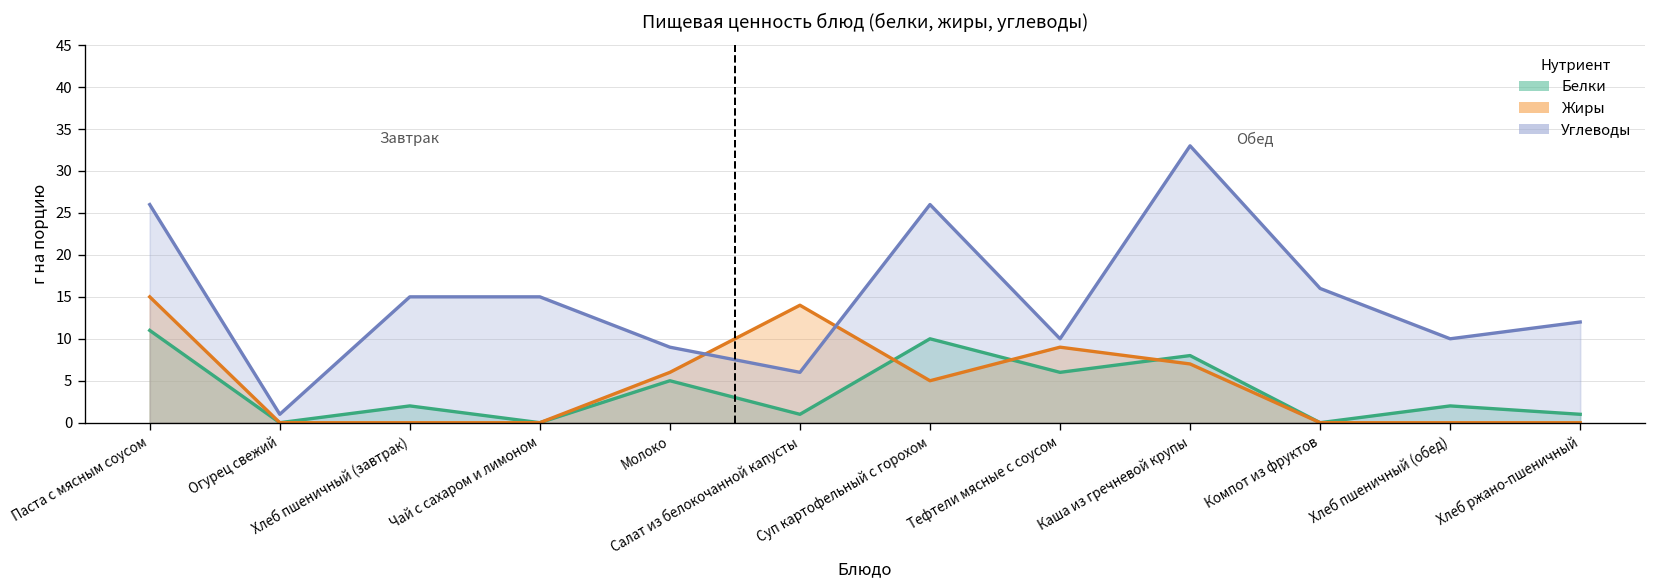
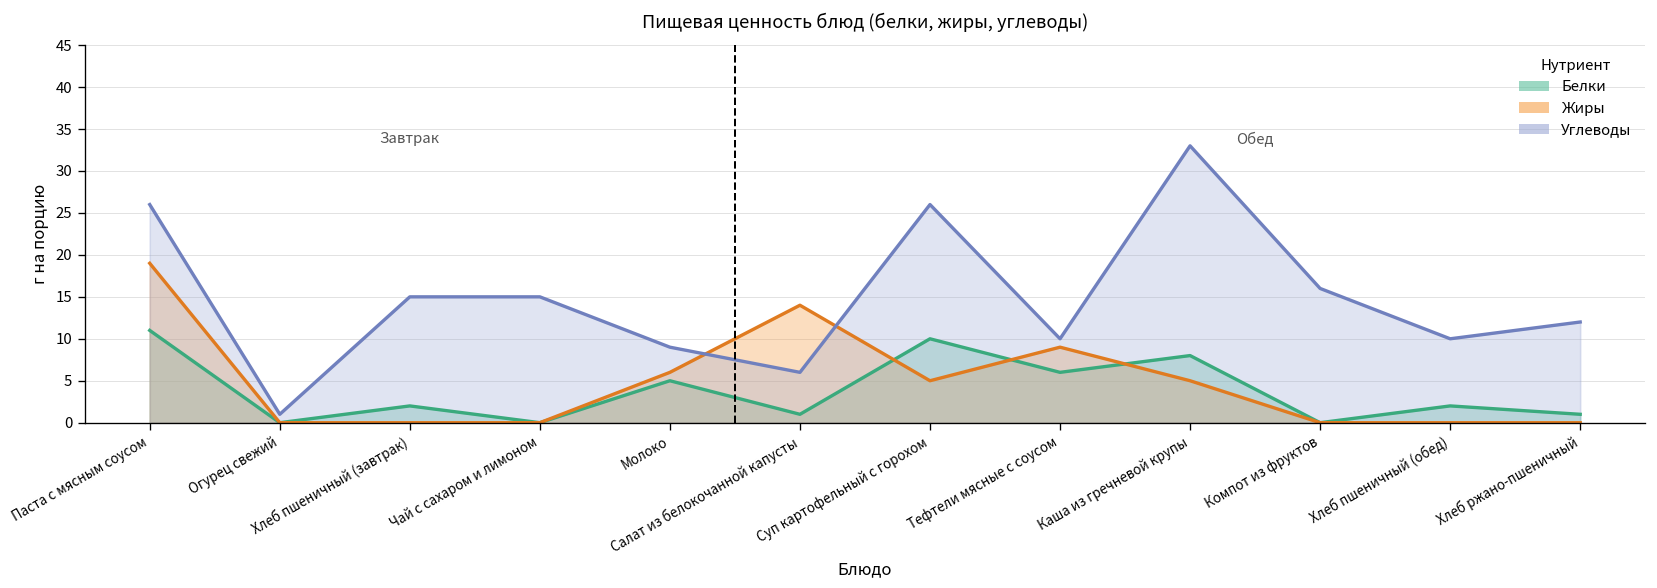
Жиры, Паста с мясным соусом: 15 -> 19
Жиры, Каша из гречневой крупы: 7 -> 5
